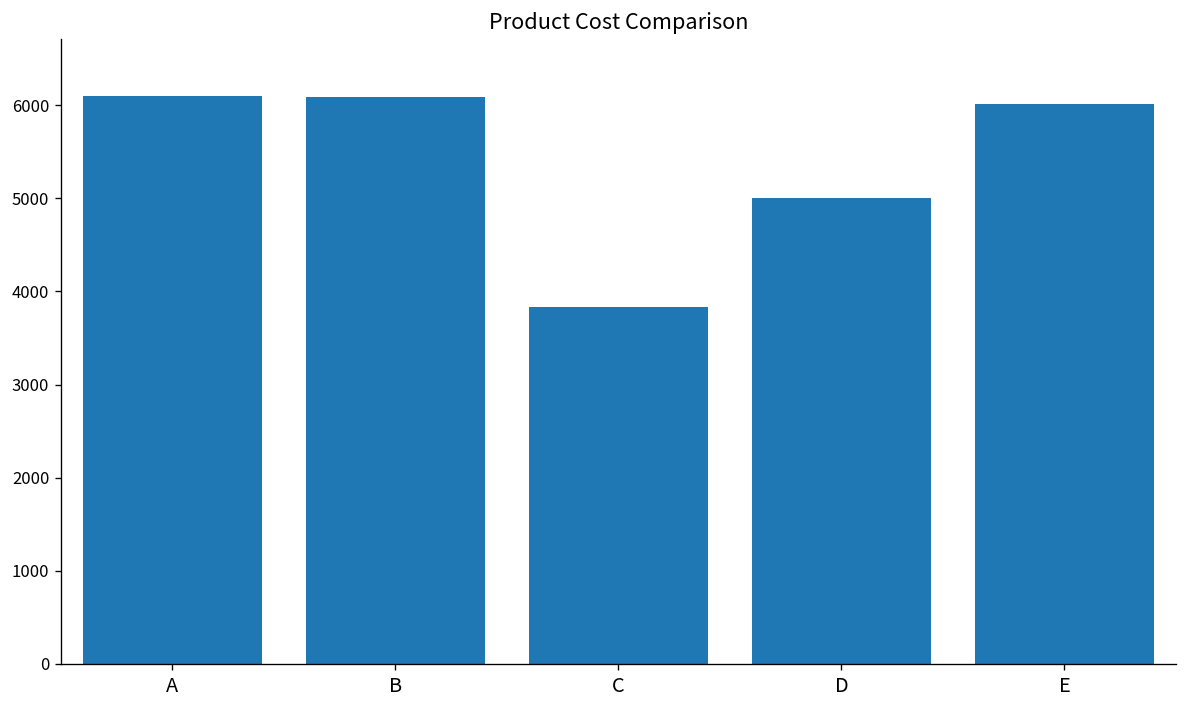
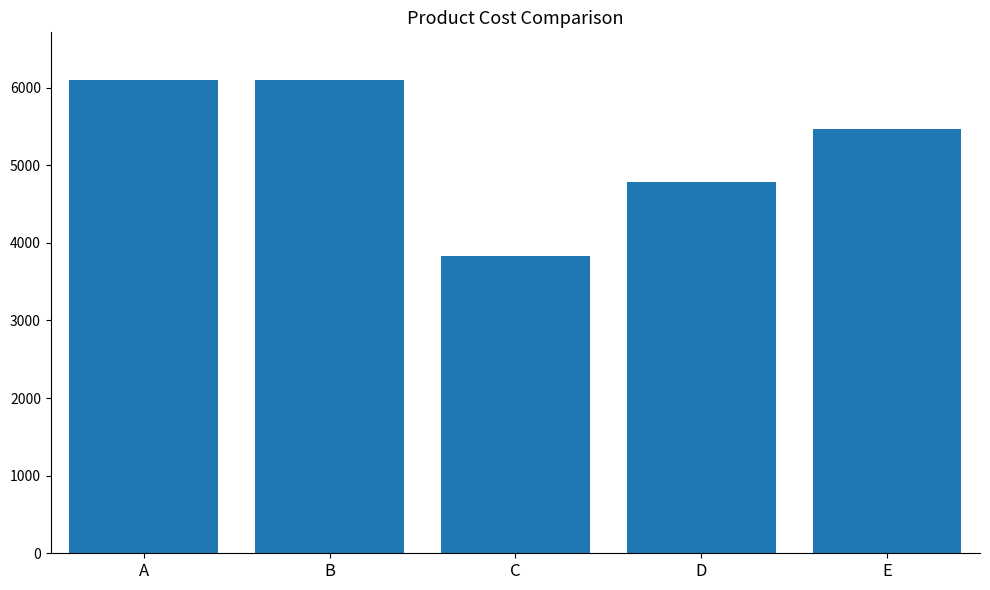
D: 5000 -> 4800
E: 6000 -> 5500
